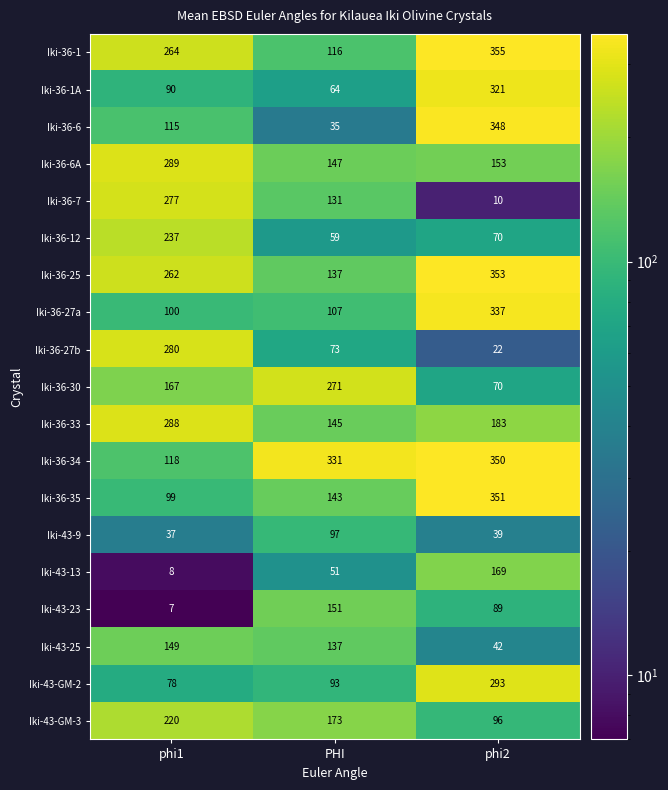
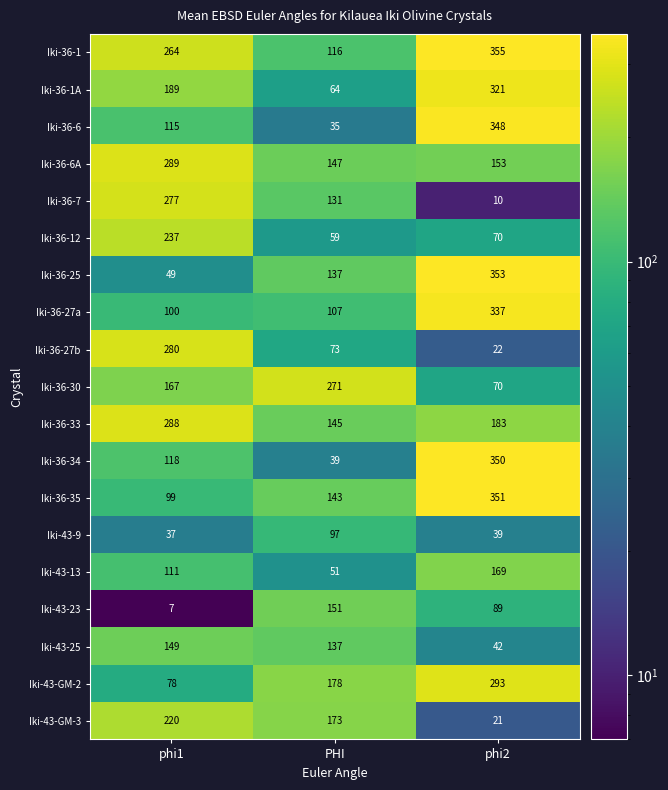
Iki-36-1A, phi1: 90 -> 189
Iki-36-25, phi1: 262 -> 49
Iki-36-34, PHI: 331 -> 39
Iki-43-13, phi1: 8 -> 111
Iki-43-GM-2, PHI: 93 -> 178
Iki-43-GM-3, phi2: 96 -> 21
